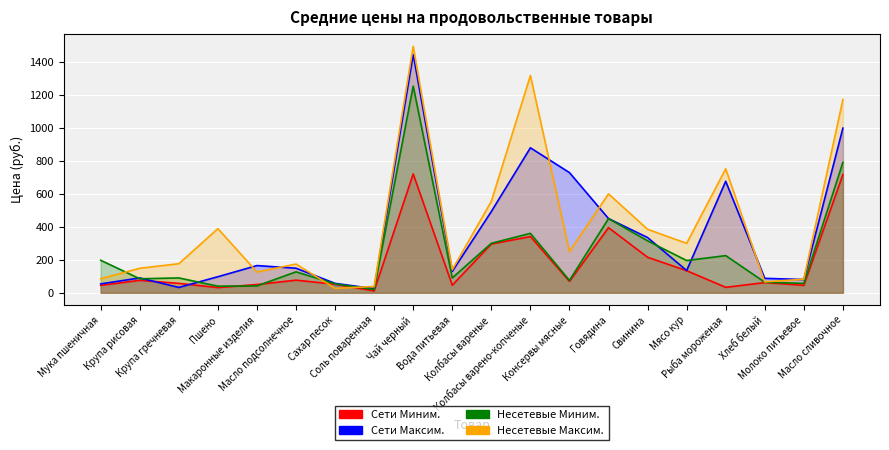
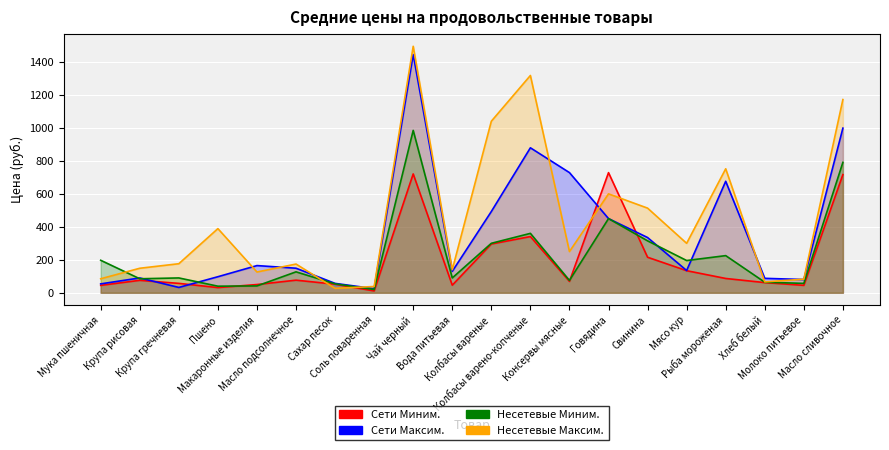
Несетевые Миним., Чай черный: 1250 -> 980
Несетевые Максим., Колбасы вареные: 550 -> 1040
Сети Миним., Говядина: 400 -> 730
Несетевые Максим., Свинина: 390 -> 510
Сети Миним., Рыба мороженая: 30 -> 90
